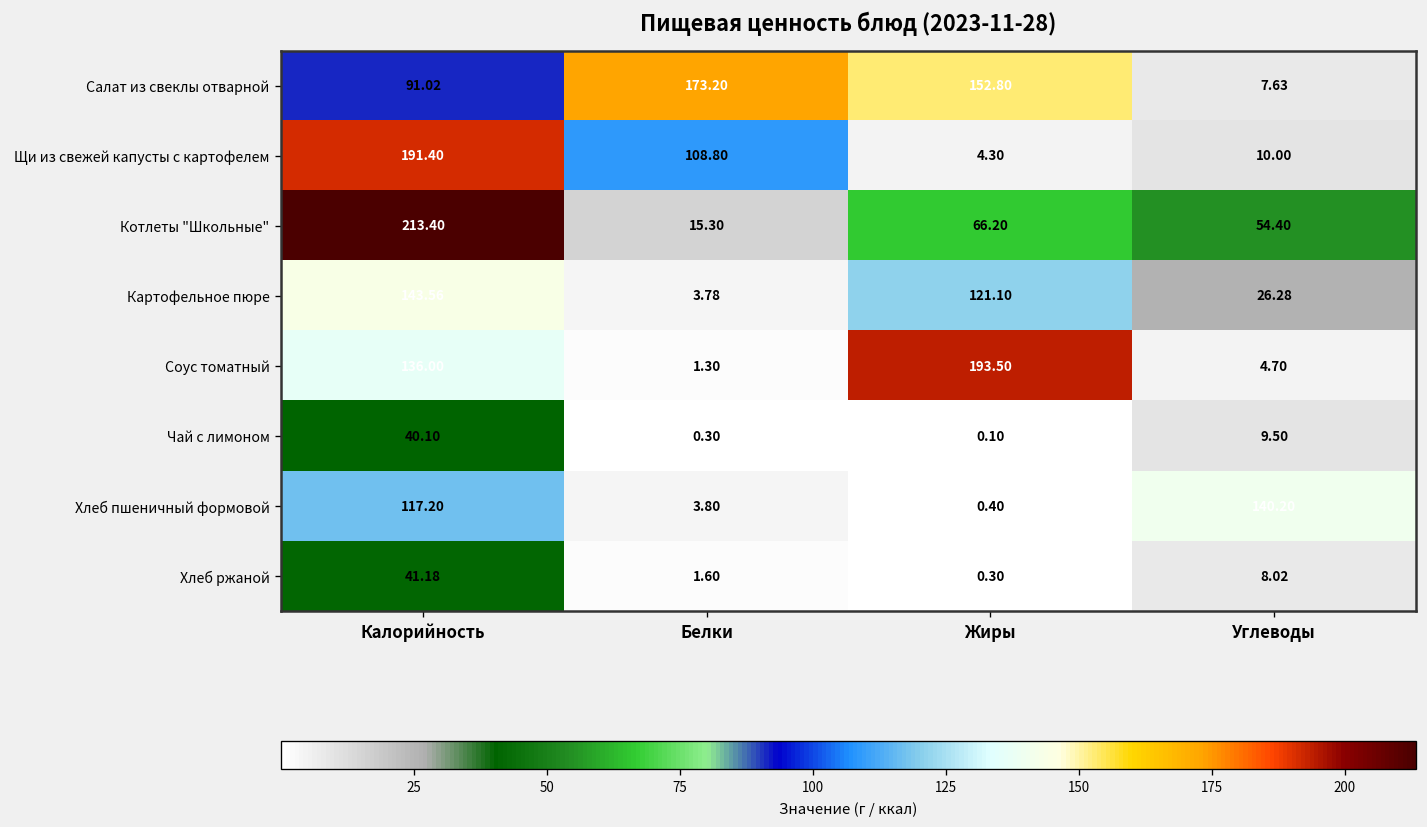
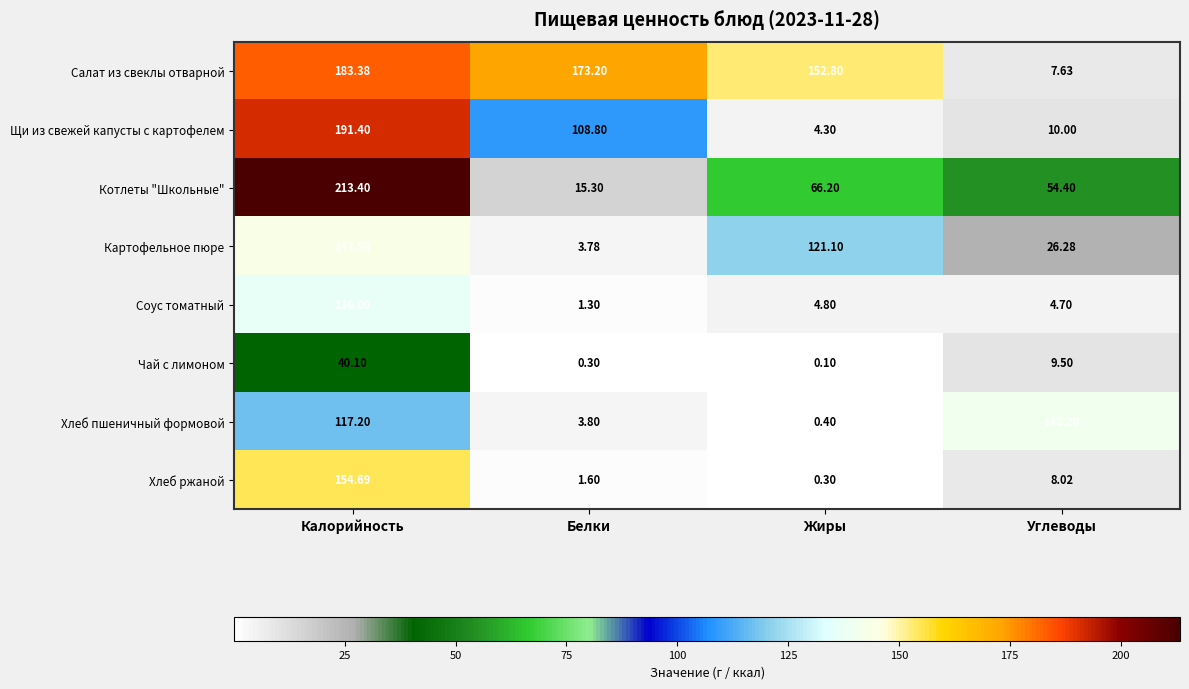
Салат из свеклы отварной, Калорийность: 91.02 -> 183.38
Соус томатный, Жиры: 193.50 -> 4.80
Хлеб ржаной, Калорийность: 41.18 -> 154.69
